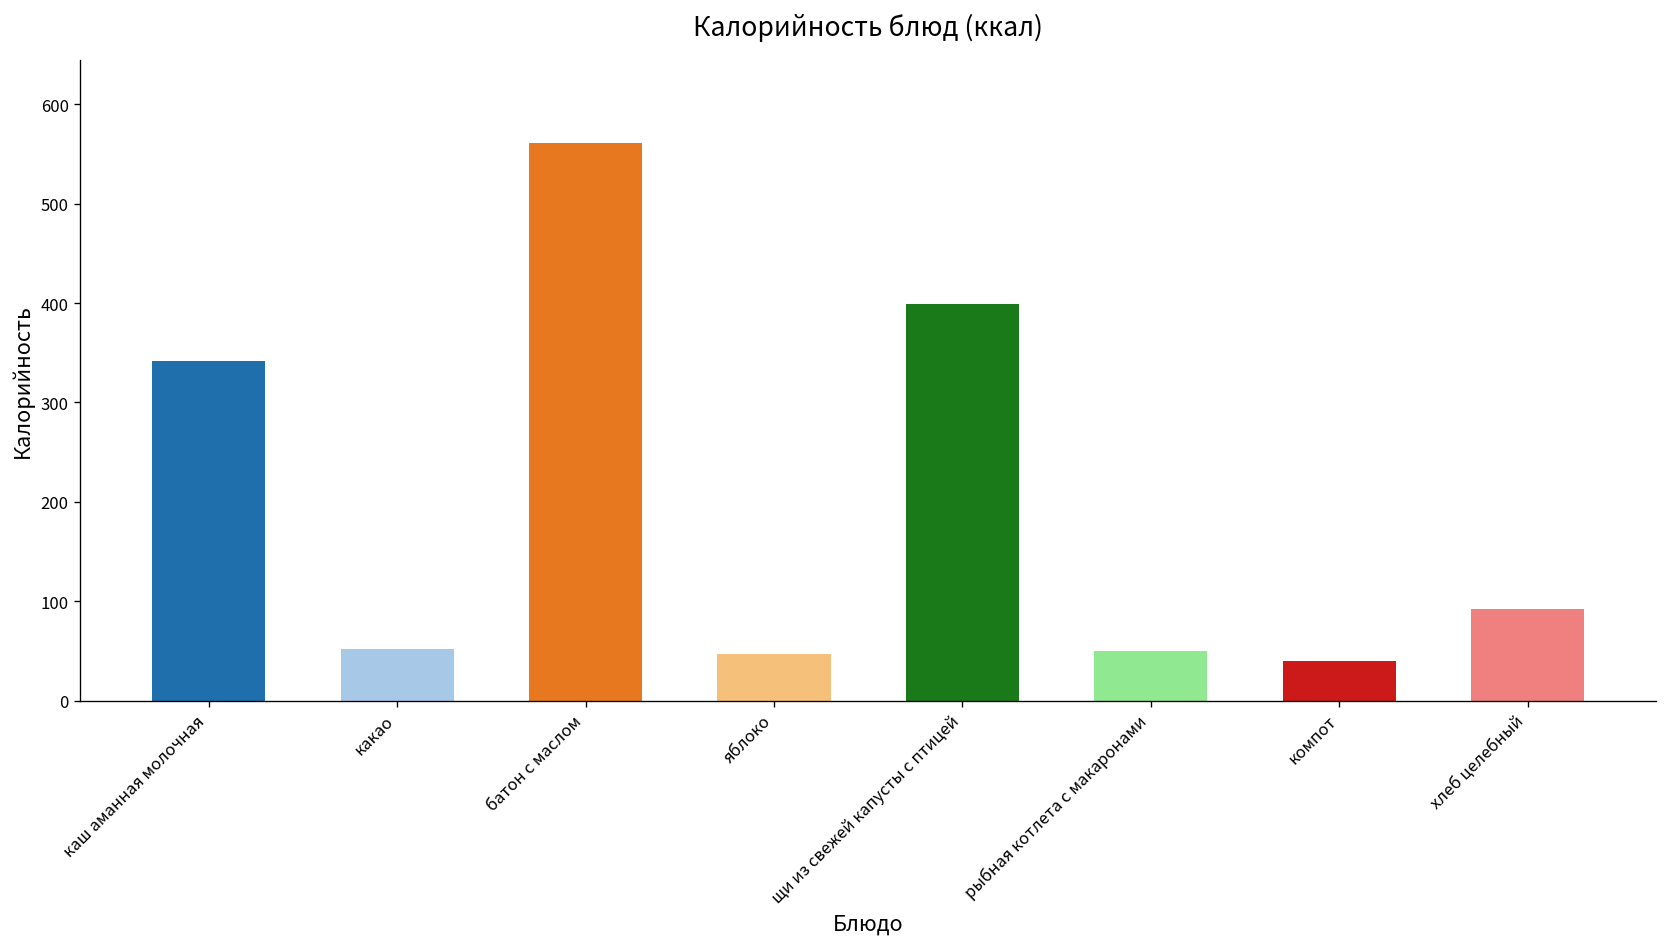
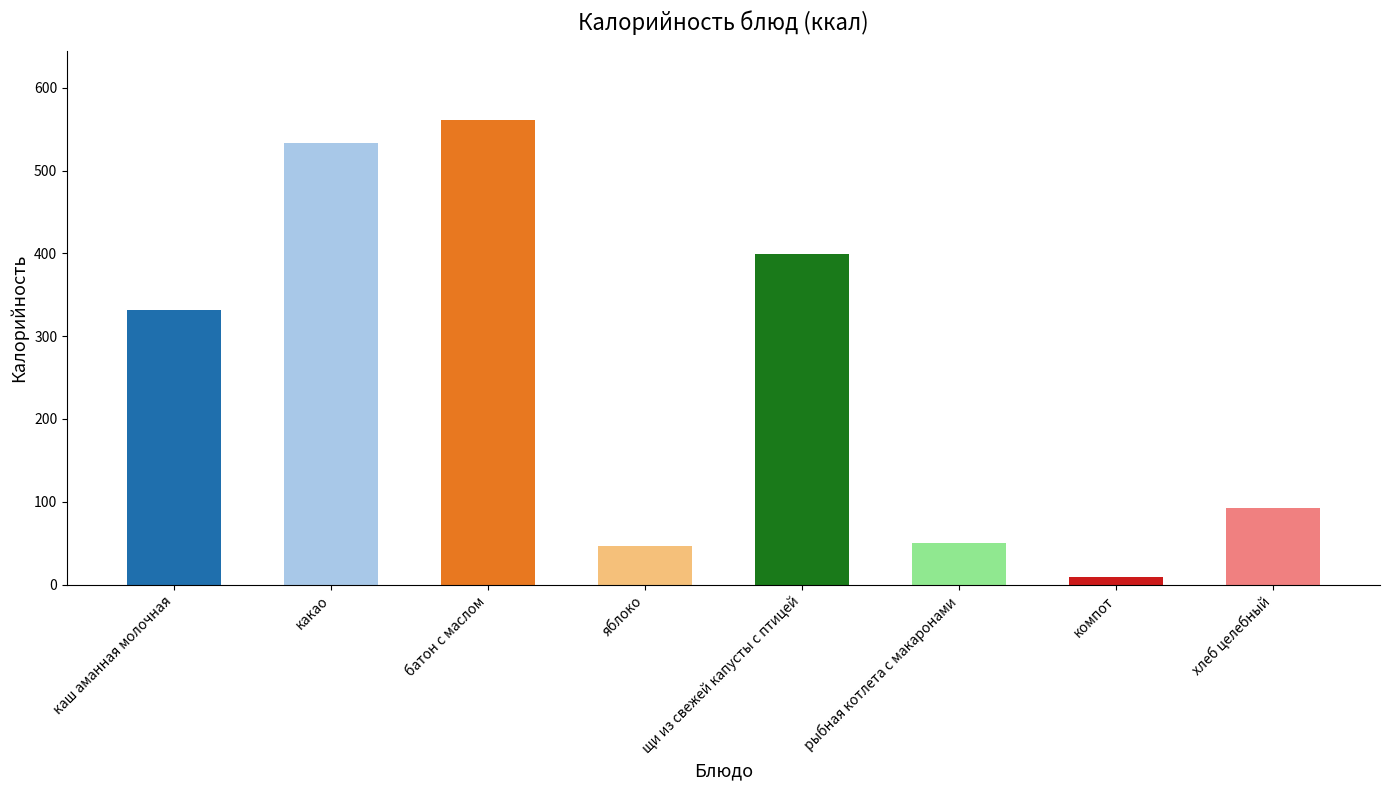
каш аманная молочная: 340 -> 330
какао: 50 -> 530
компот: 40 -> 10
